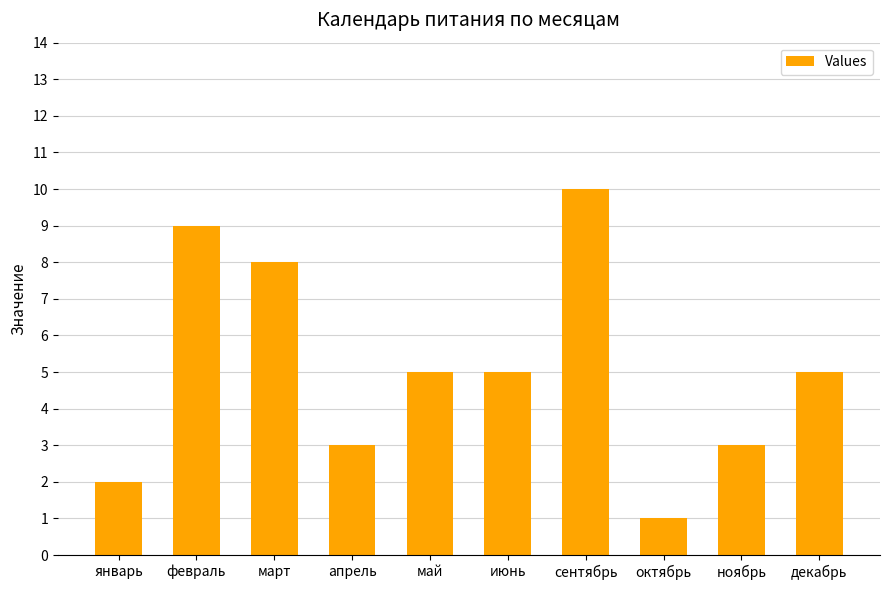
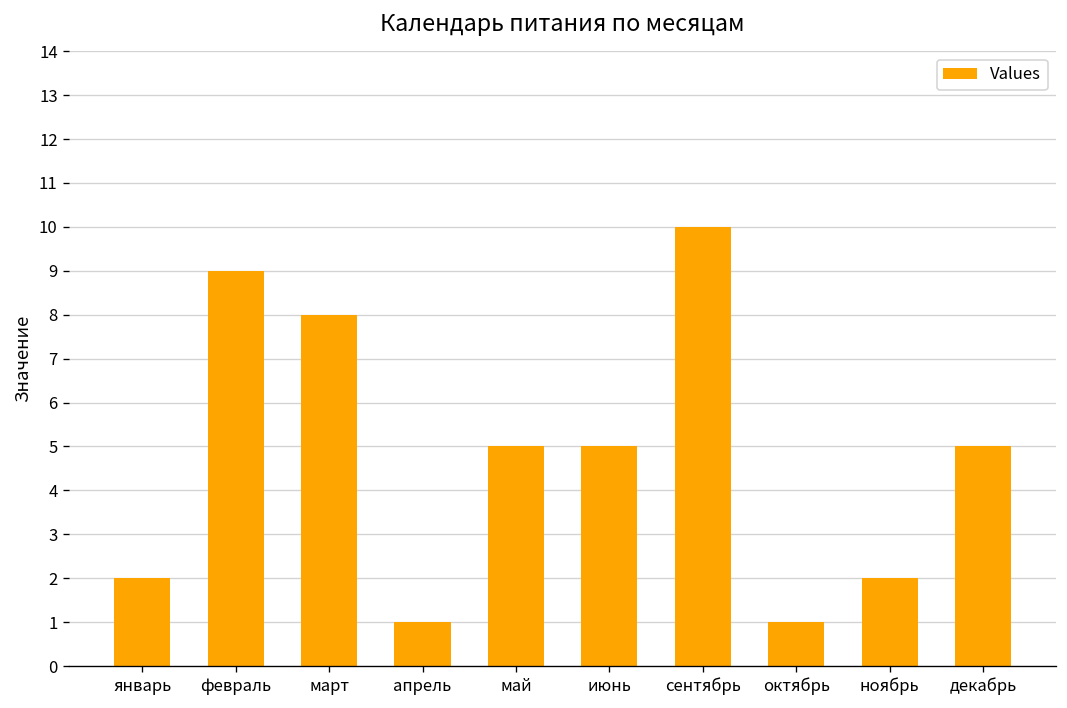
апрель: 3 -> 1
ноябрь: 3 -> 2
